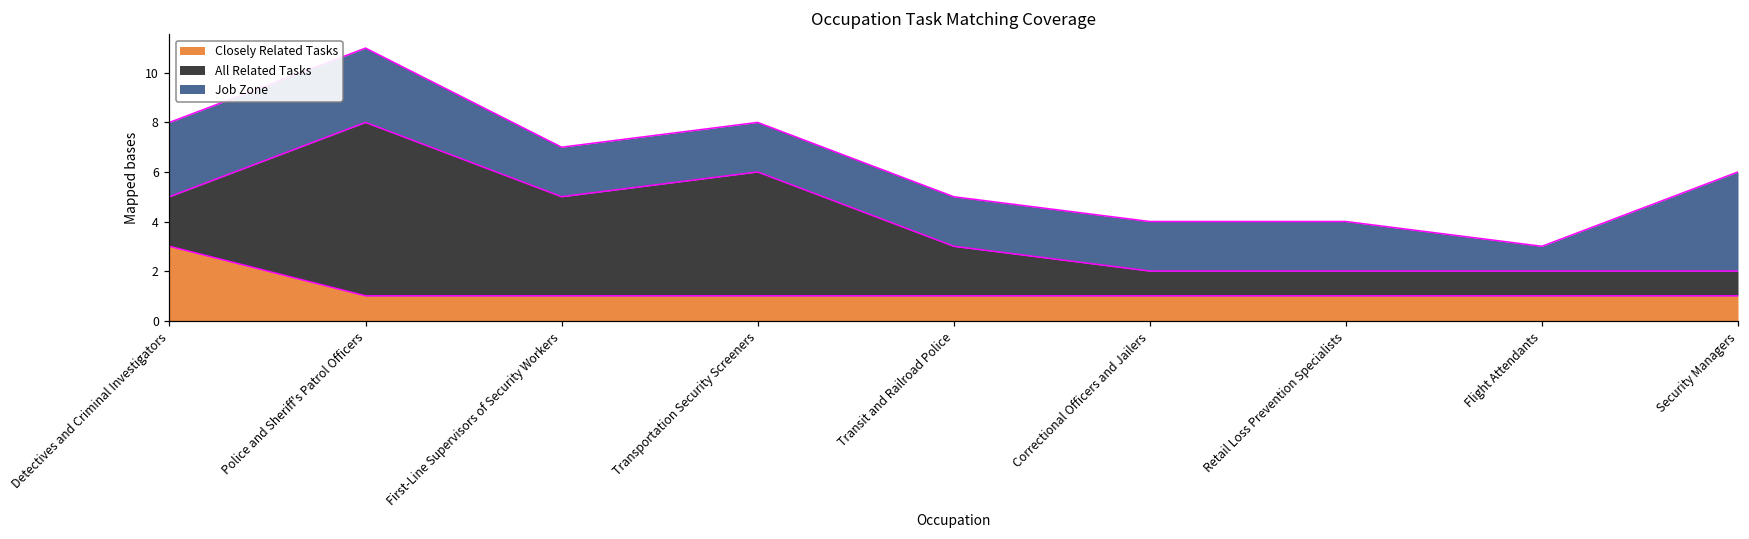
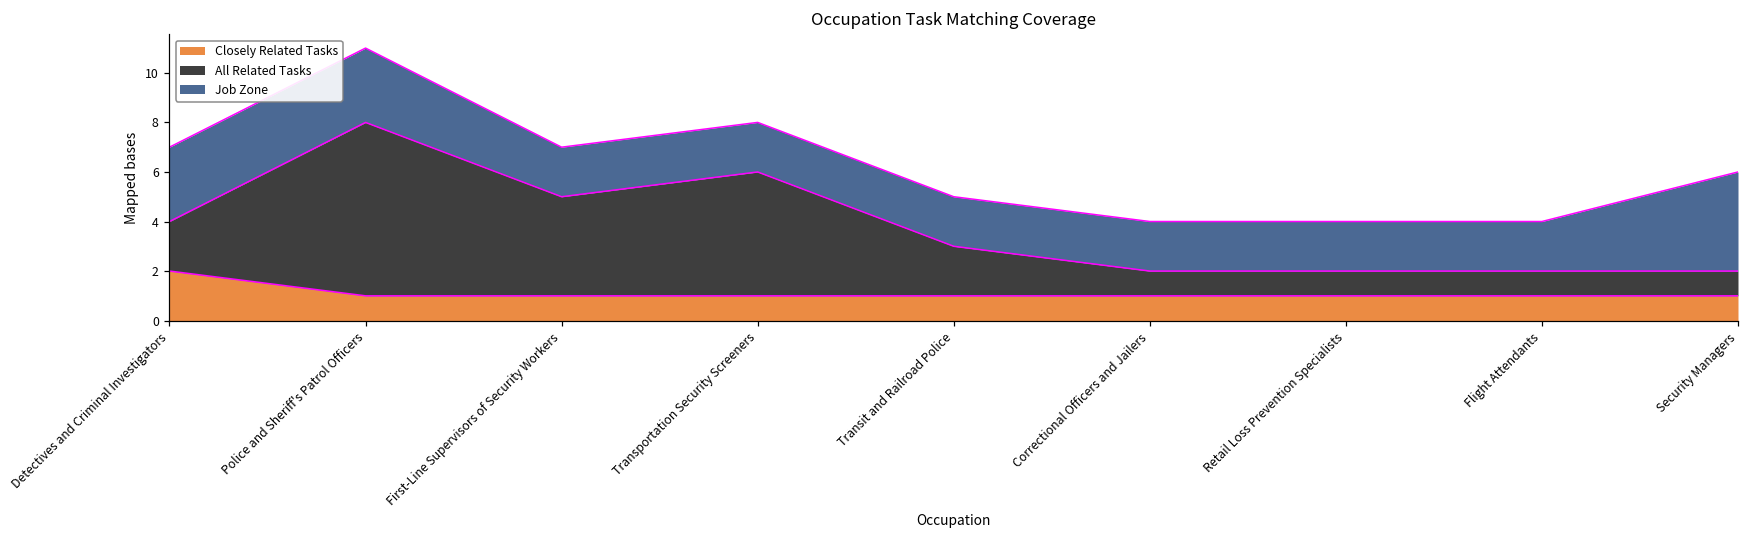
Closely Related Tasks, Detectives and Criminal Investigators: 3 -> 2
Job Zone, Flight Attendants: 1 -> 2
